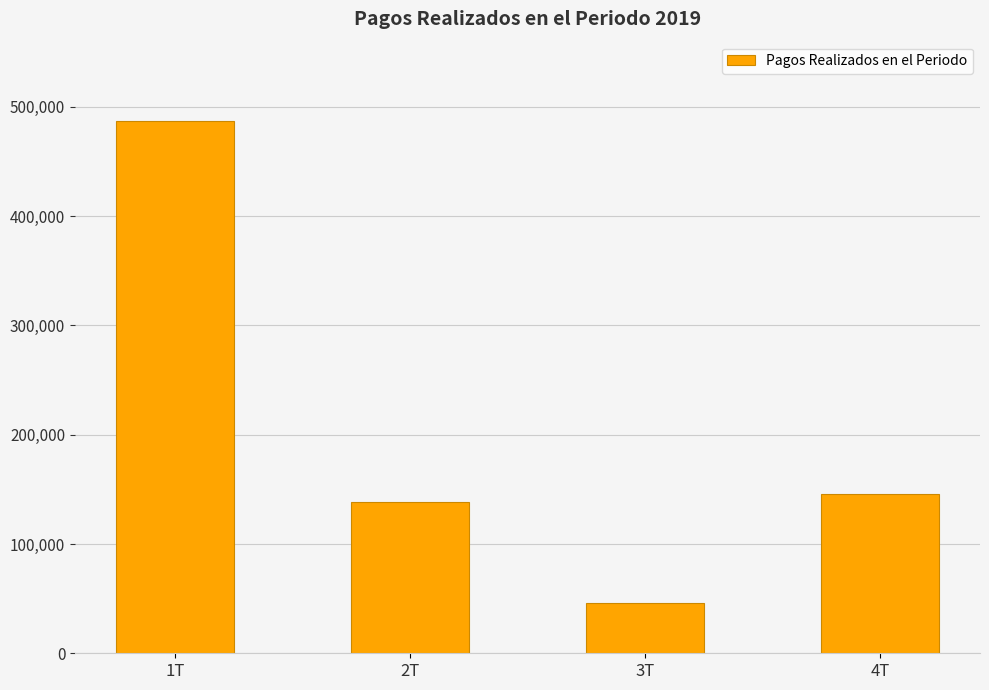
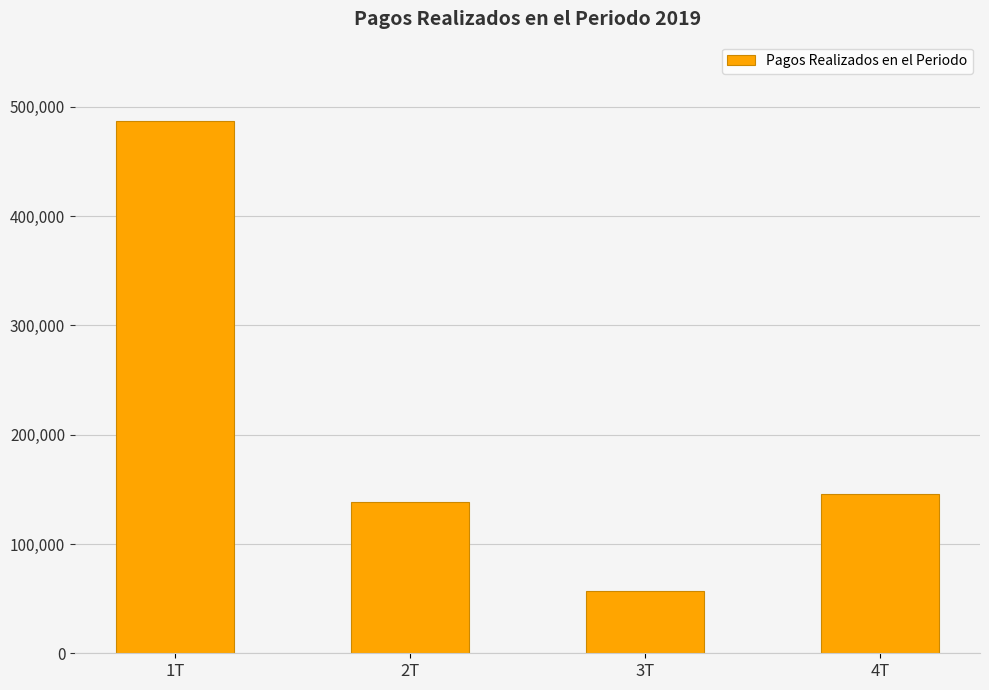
3T: 46,000 -> 57,000
